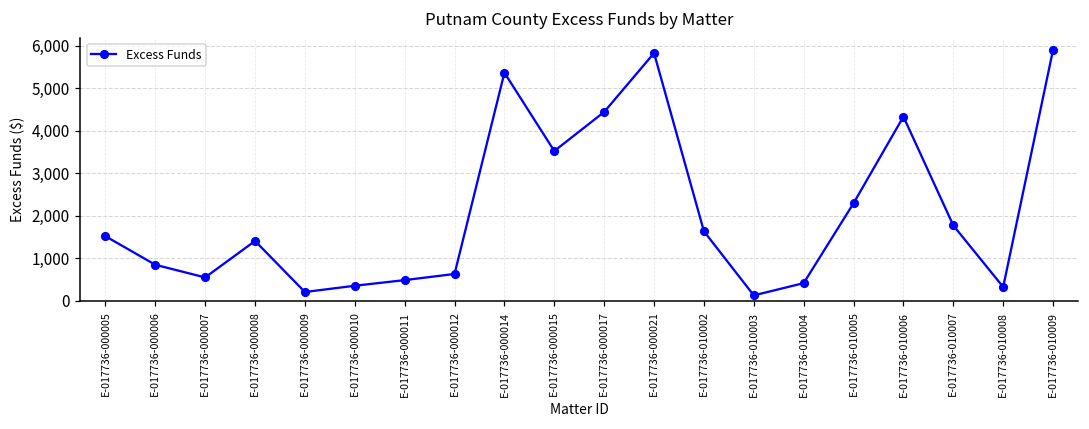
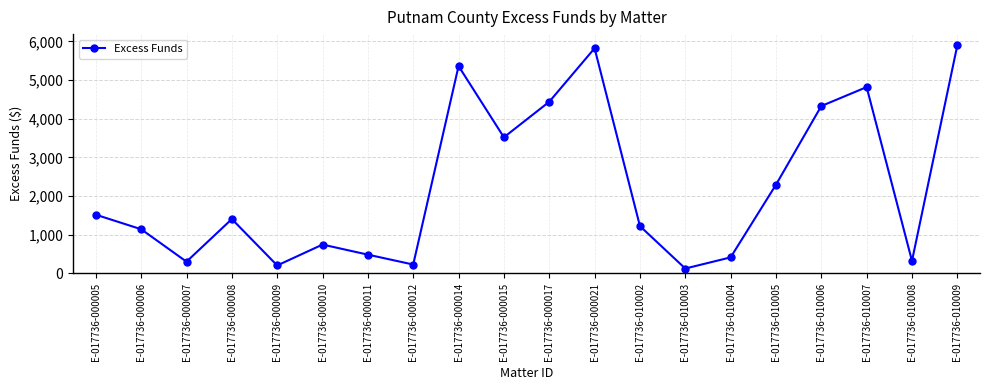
E-017736-000006: 800 -> 1,100
E-017736-000007: 500 -> 300
E-017736-000010: 400 -> 700
E-017736-000012: 600 -> 200
E-017736-010002: 1,600 -> 1,200
E-017736-010007: 1,800 -> 4,800
